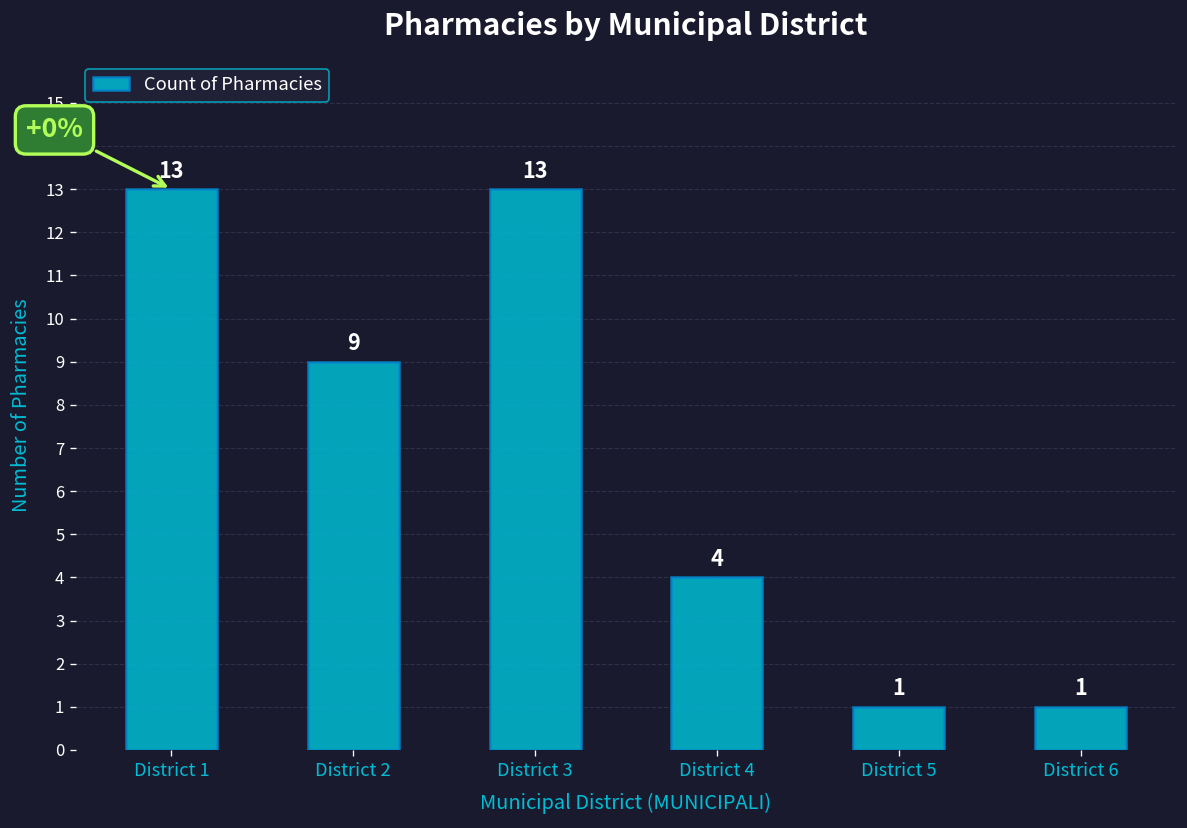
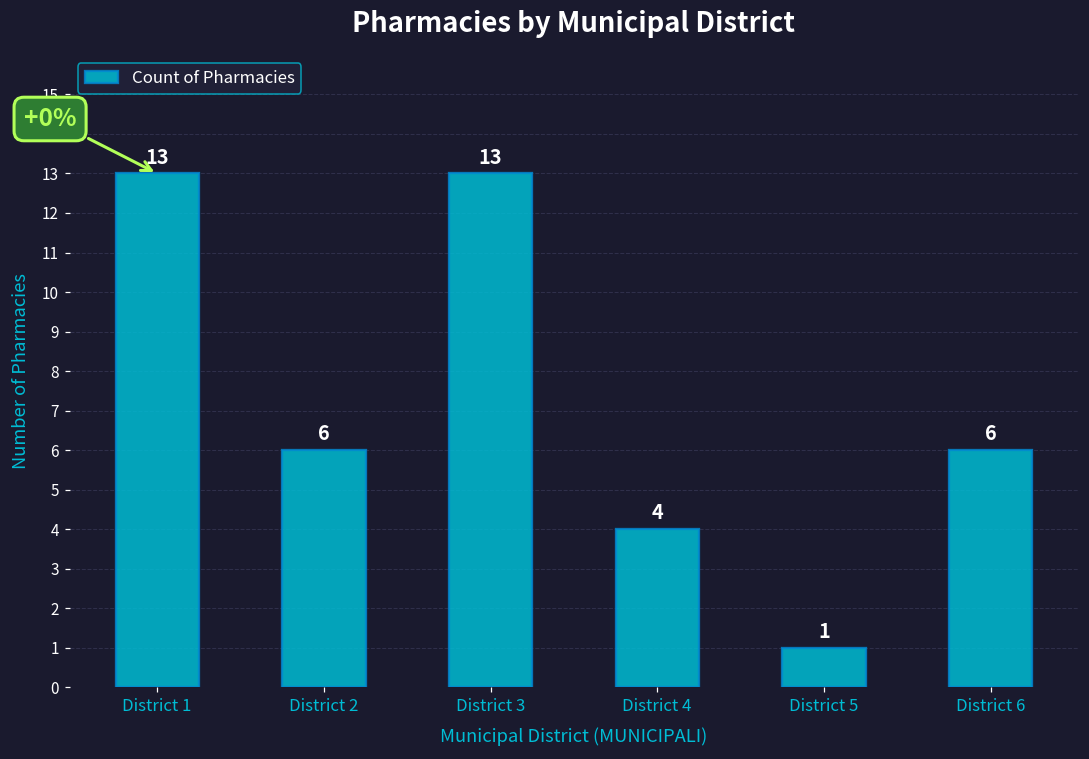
District 2: 9 -> 6
District 6: 1 -> 6
